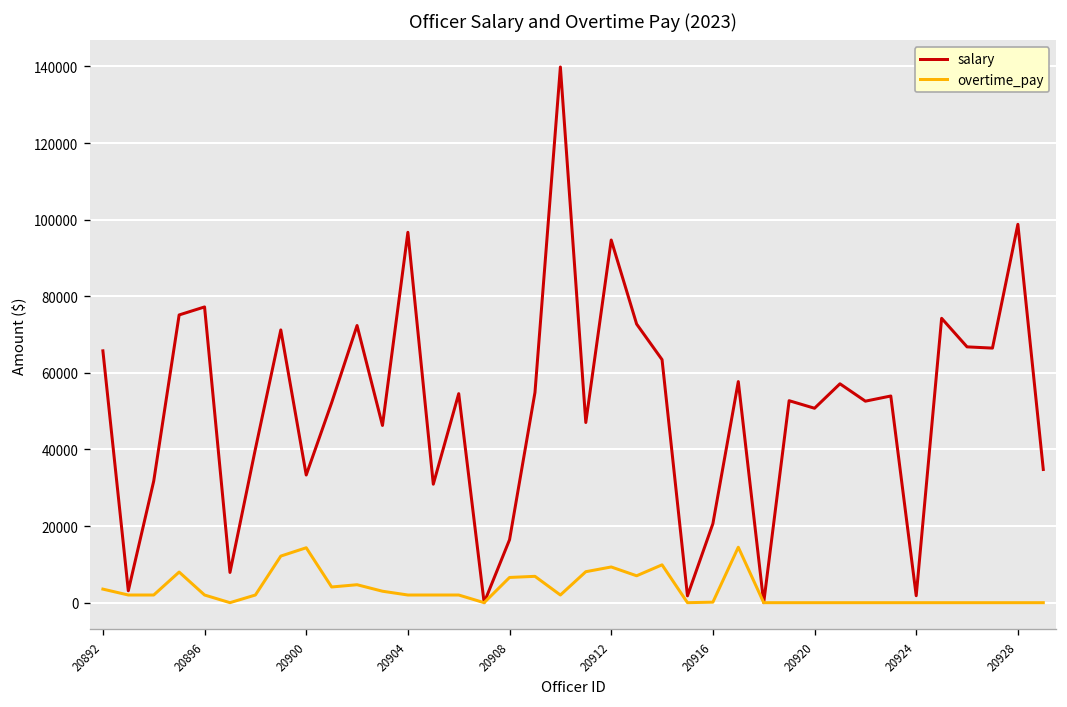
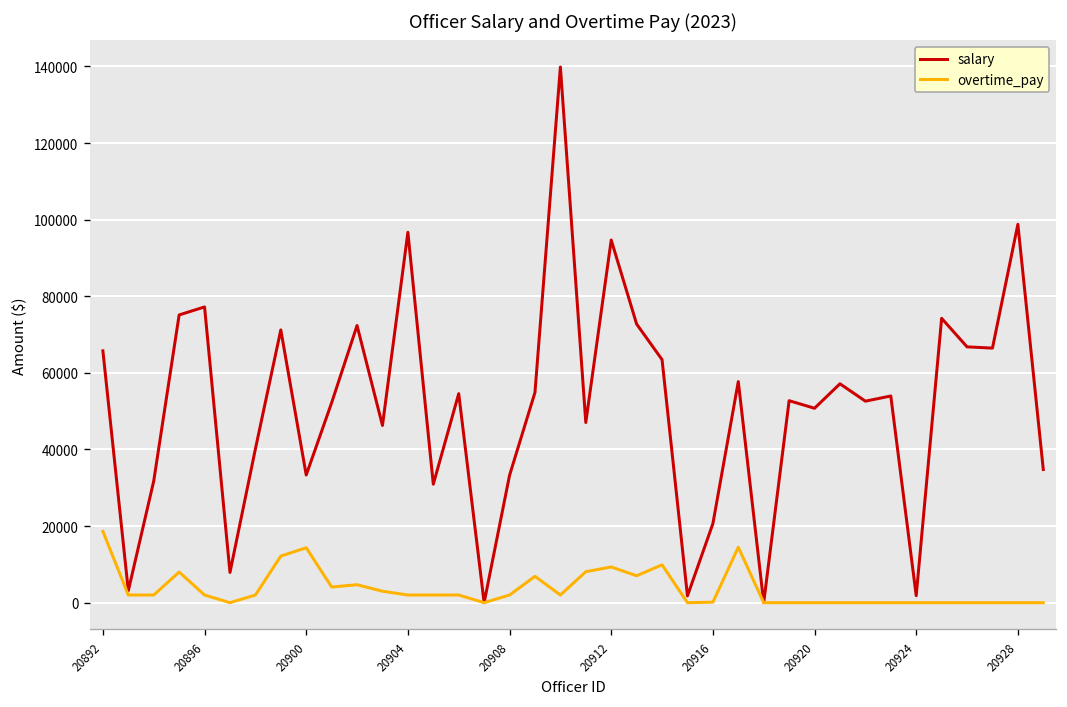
overtime_pay, 20892: 4000 -> 19000
salary, 20908: 16000 -> 33000
overtime_pay, 20908: 7000 -> 2000
